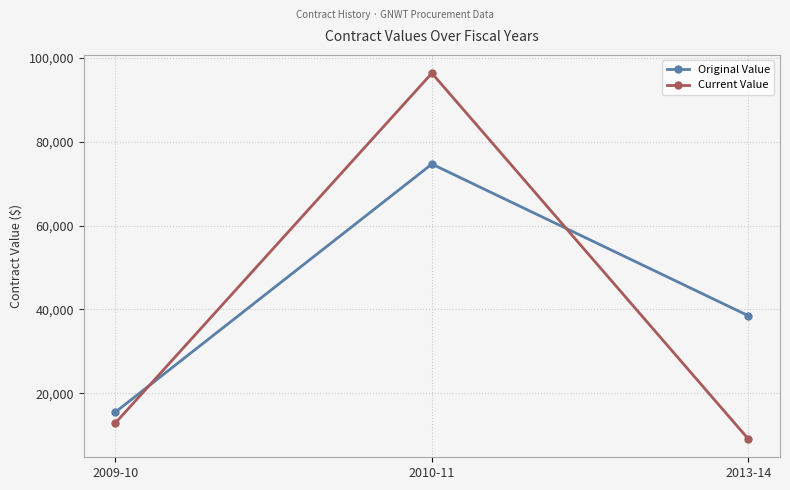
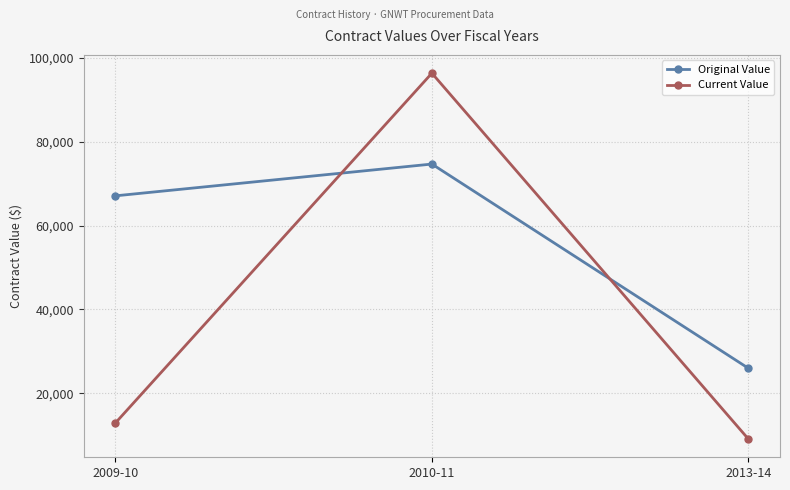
Original Value, 2009-10: 16,000 -> 67,000
Original Value, 2013-14: 39,000 -> 26,000
